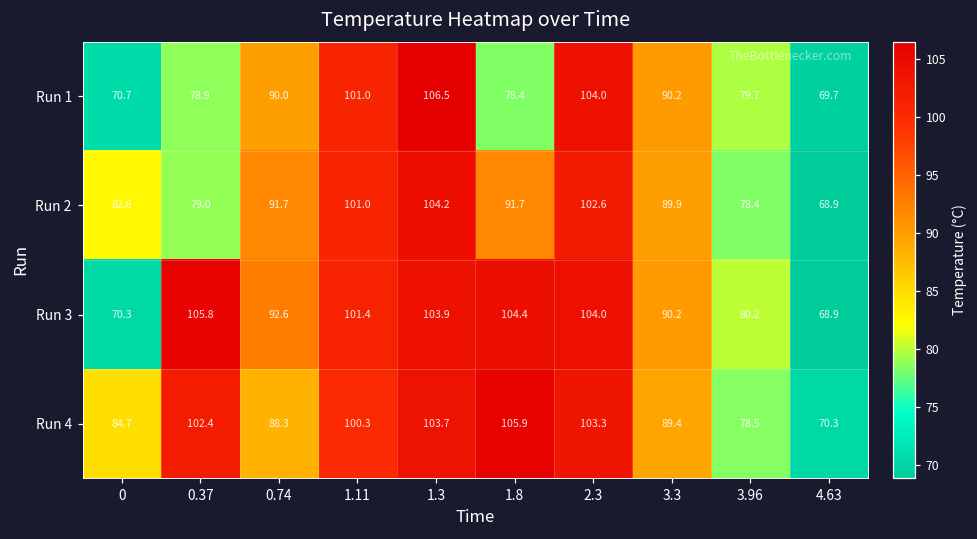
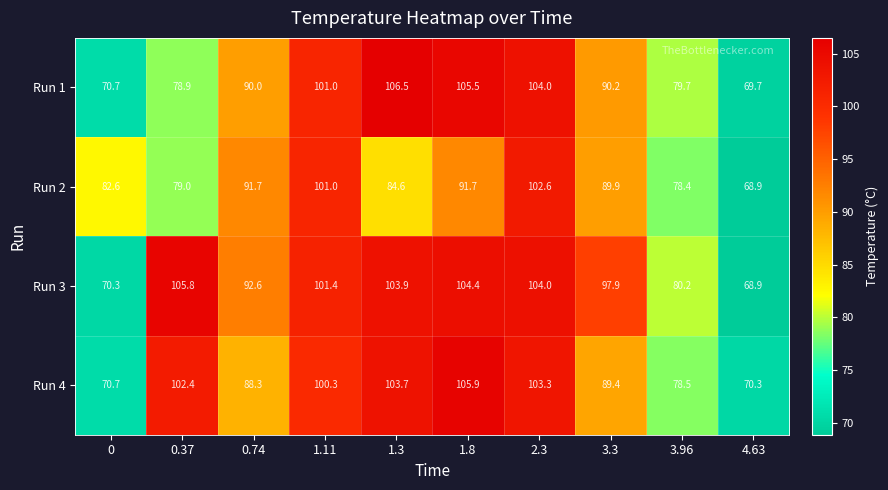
Run 1, 1.8: 78.4 -> 105.5
Run 2, 1.3: 104.2 -> 84.6
Run 3, 3.3: 90.2 -> 97.9
Run 4, 0: 84.7 -> 70.7
